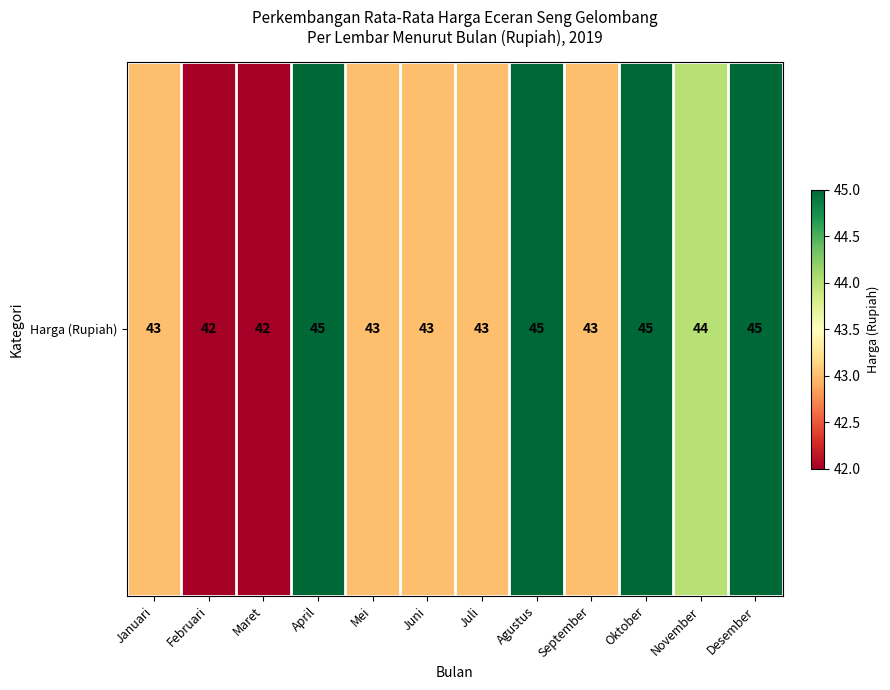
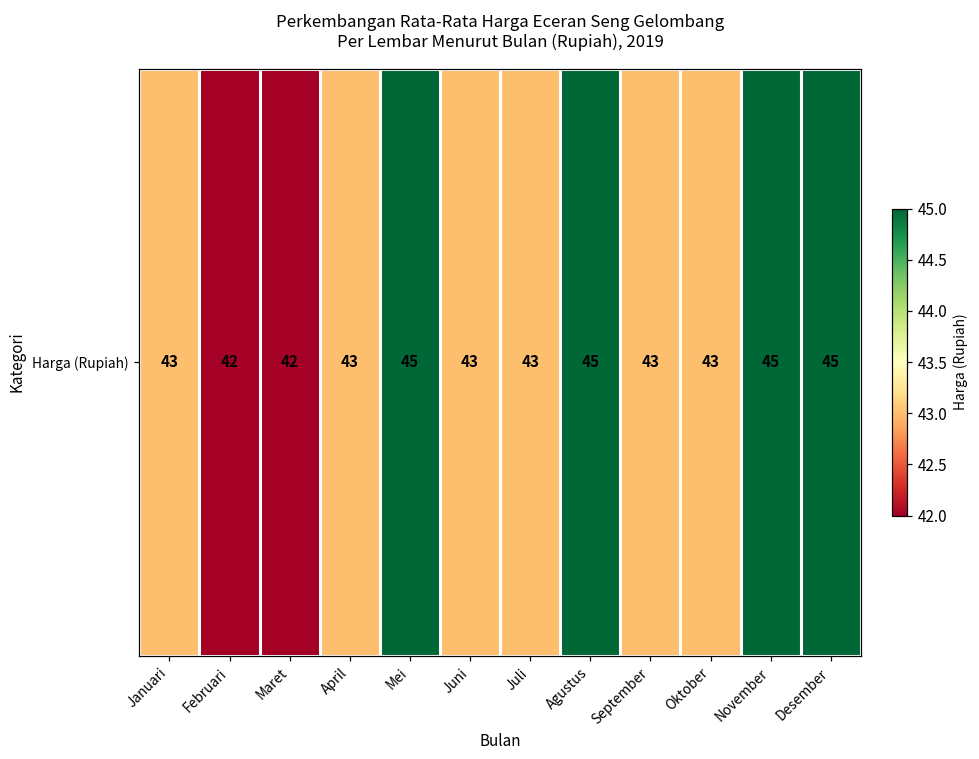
Harga (Rupiah), April: 45 -> 43
Harga (Rupiah), Mei: 43 -> 45
Harga (Rupiah), Oktober: 45 -> 43
Harga (Rupiah), November: 44 -> 45
